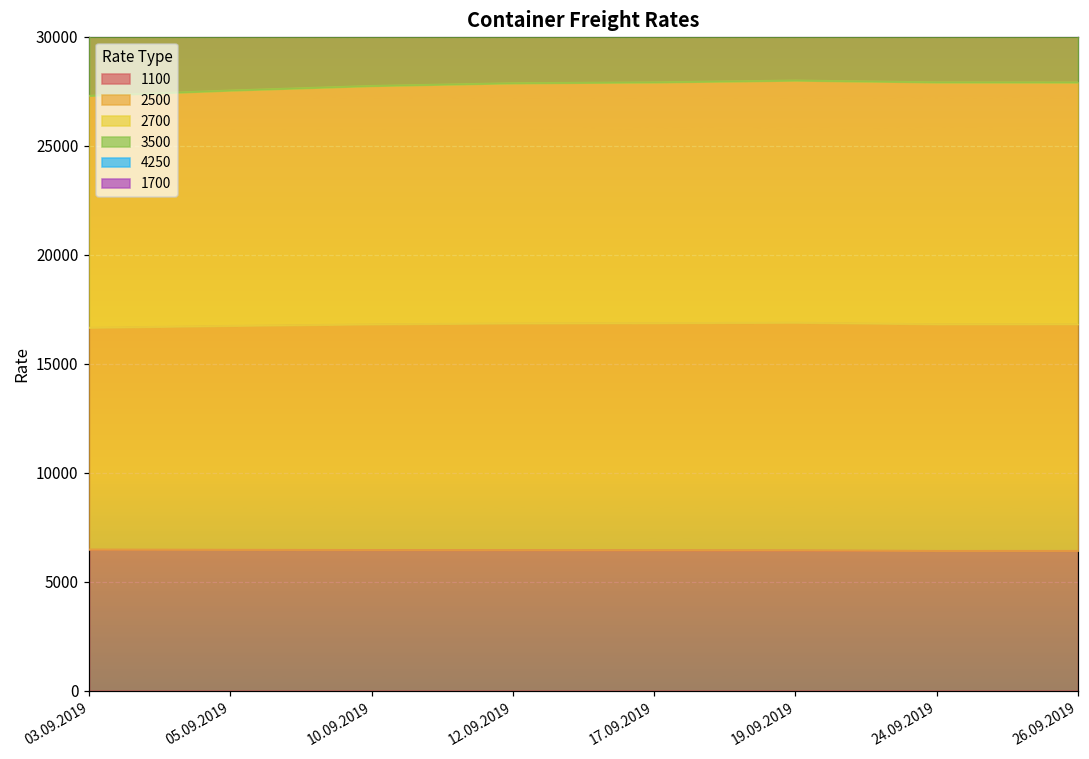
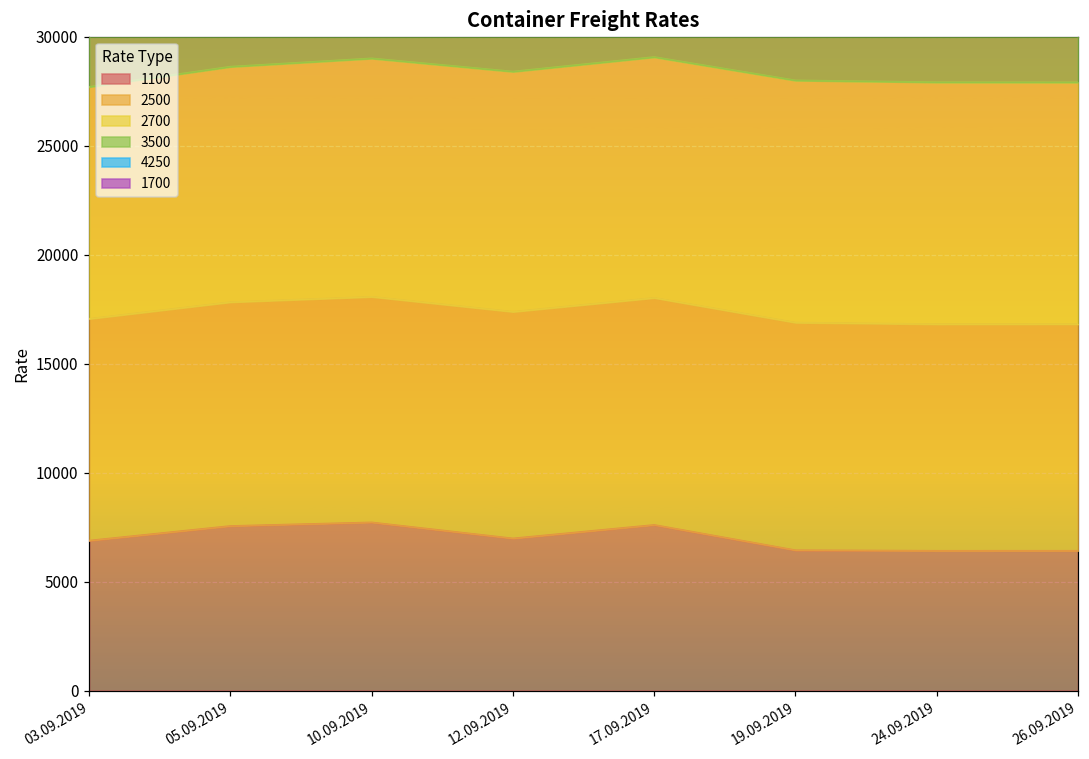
1100, 03.09.2019: 6500 -> 6900
1100, 05.09.2019: 6500 -> 7500
1100, 10.09.2019: 6500 -> 7700
1100, 12.09.2019: 6400 -> 7000
1100, 17.09.2019: 6400 -> 7600
